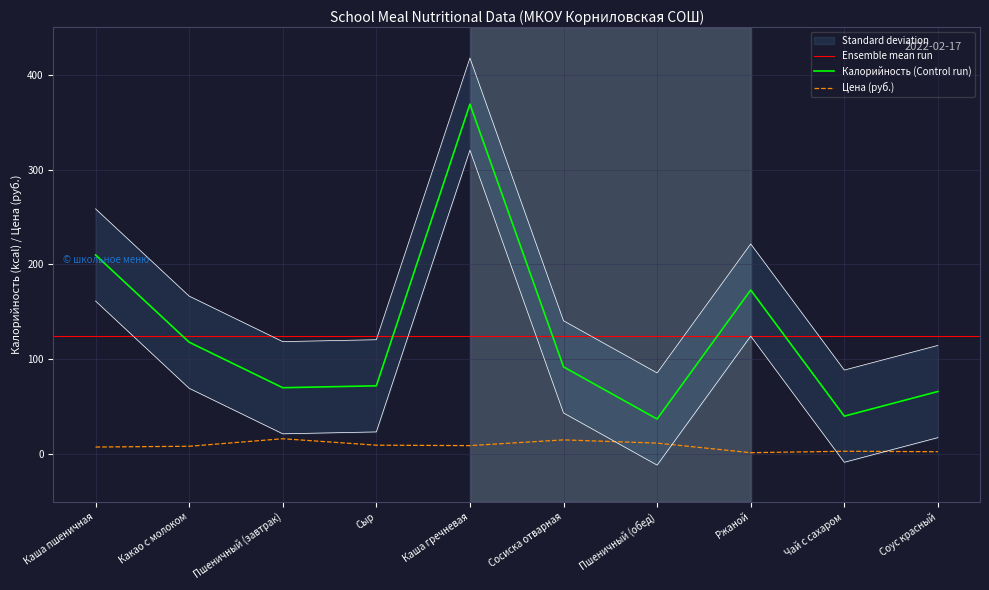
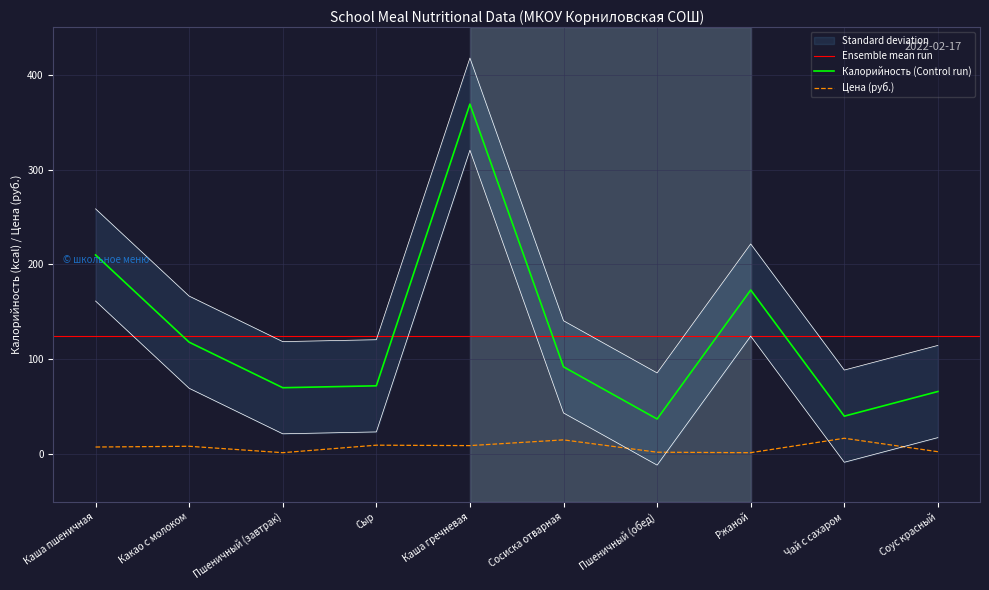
Цена (руб.), Пшеничный (завтрак): 20 -> 0
Цена (руб.), Пшеничный (обед): 10 -> 0
Цена (руб.), Чай с сахаром: 0 -> 20
